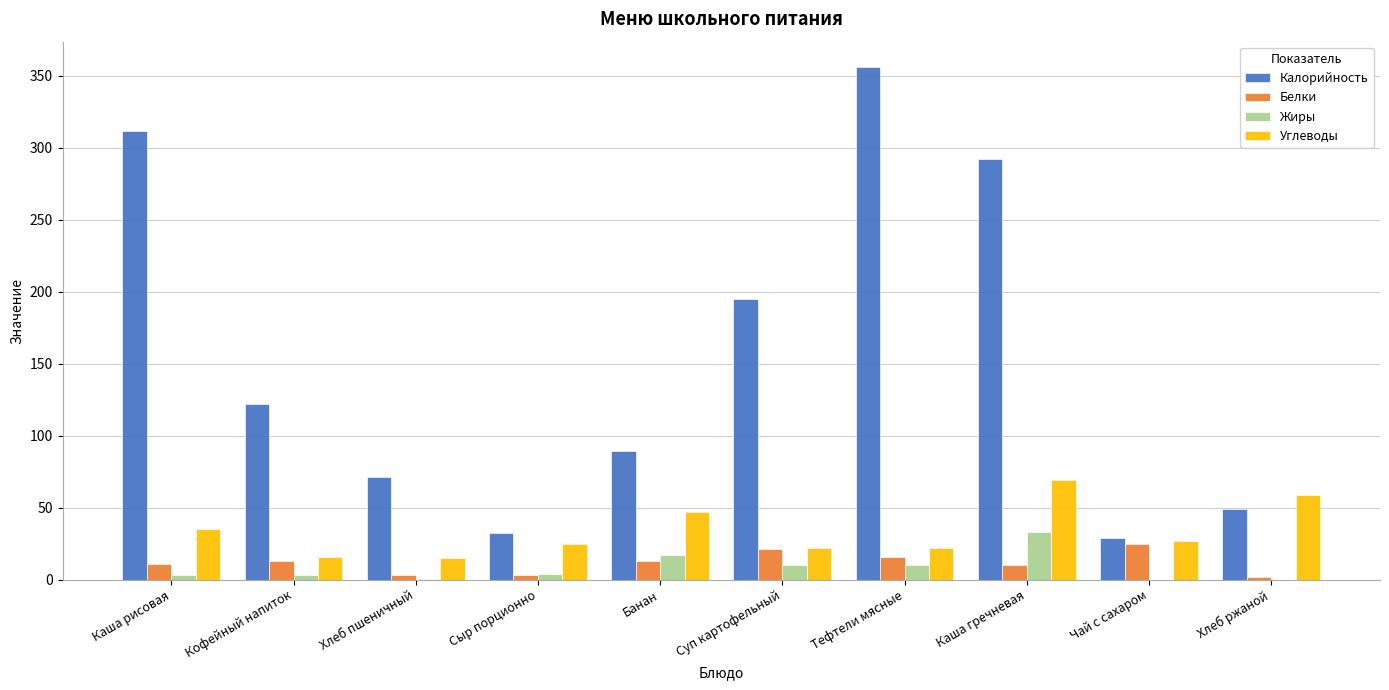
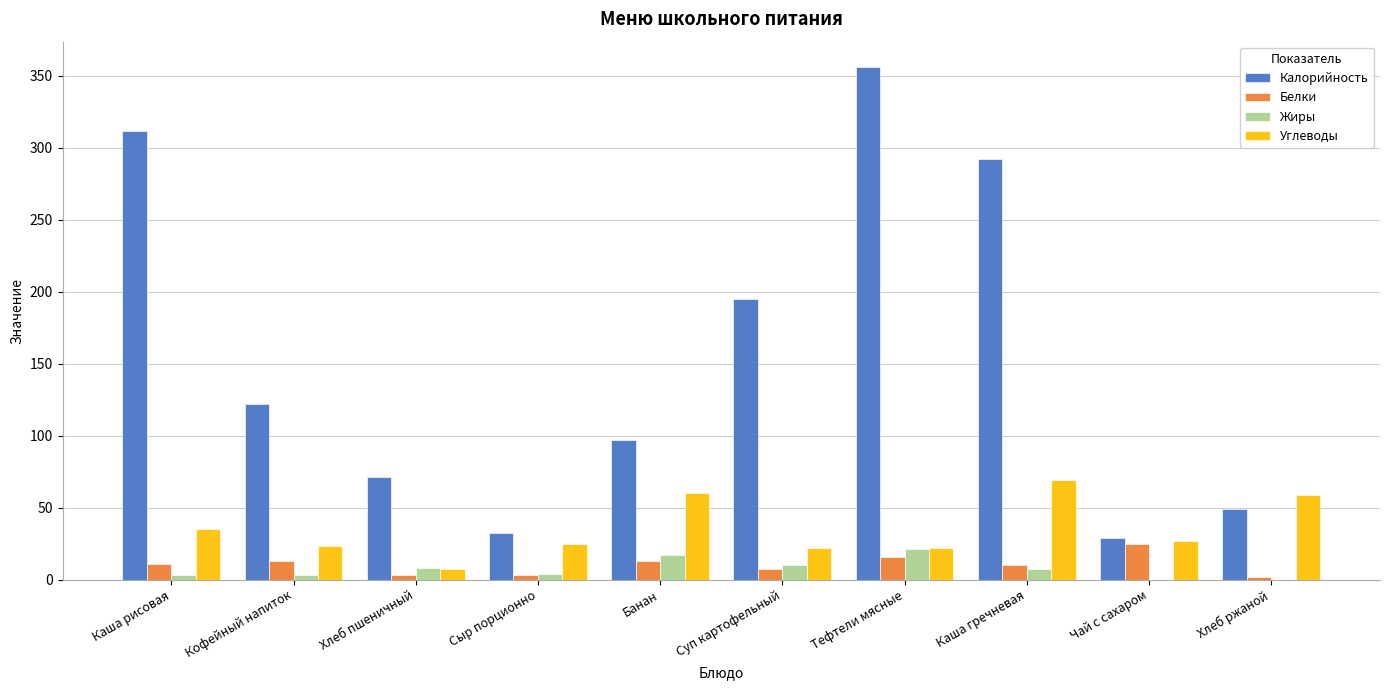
Углеводы, Кофейный напиток: 16 -> 23
Жиры, Хлеб пшеничный: 0 -> 8
Углеводы, Хлеб пшеничный: 15 -> 7
Калорийность, Банан: 89 -> 97
Углеводы, Банан: 47 -> 60
Белки, Суп картофельный: 21 -> 7
Жиры, Тефтели мясные: 10 -> 21
Жиры, Каша гречневая: 33 -> 7
